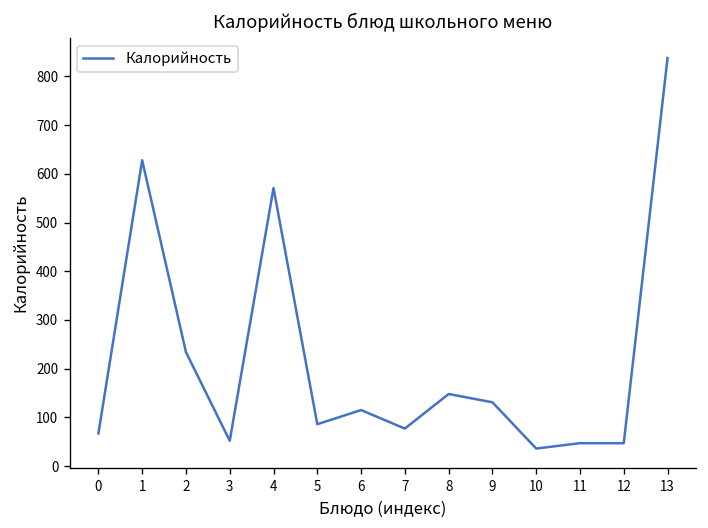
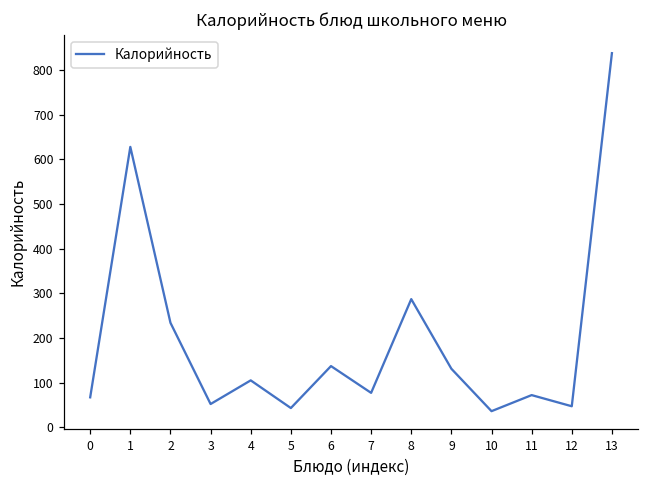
4: 570 -> 110
5: 90 -> 40
6: 120 -> 140
8: 150 -> 290
11: 50 -> 70
